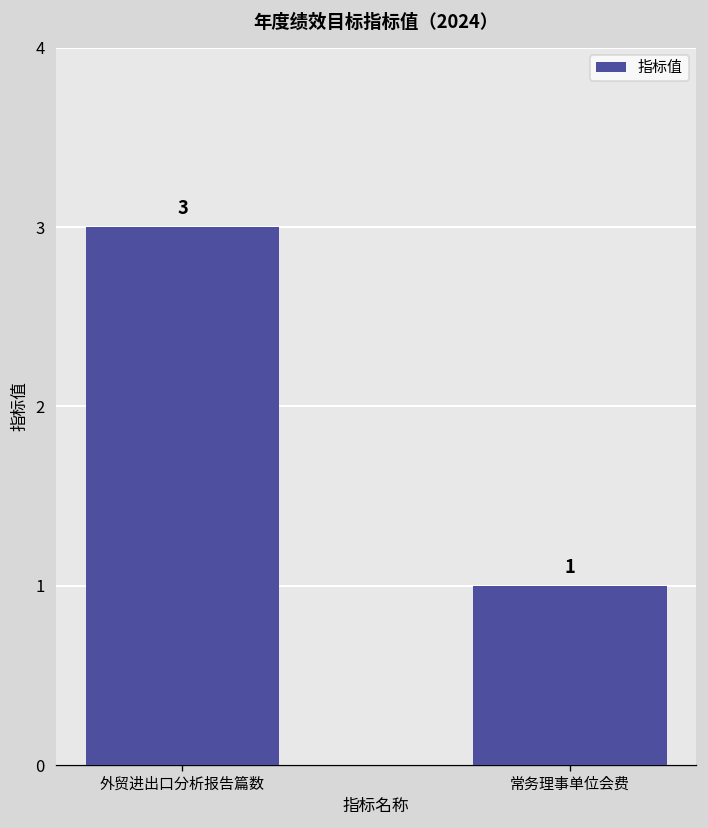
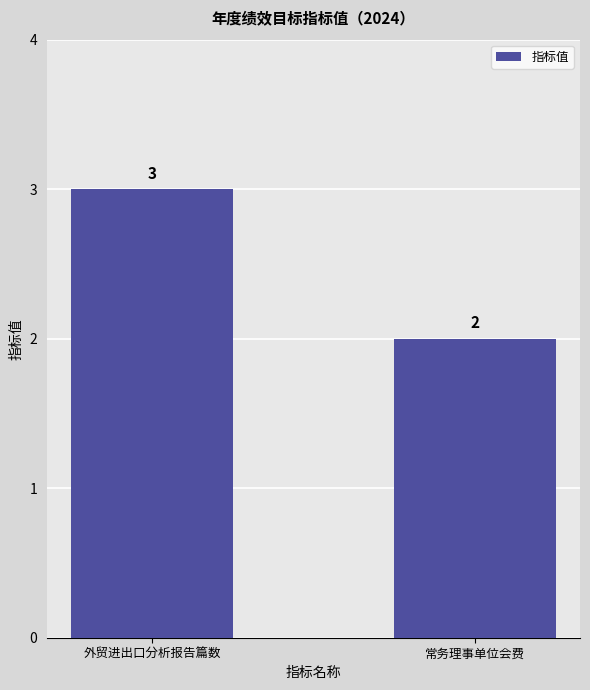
常务理事单位会费: 1 -> 2
